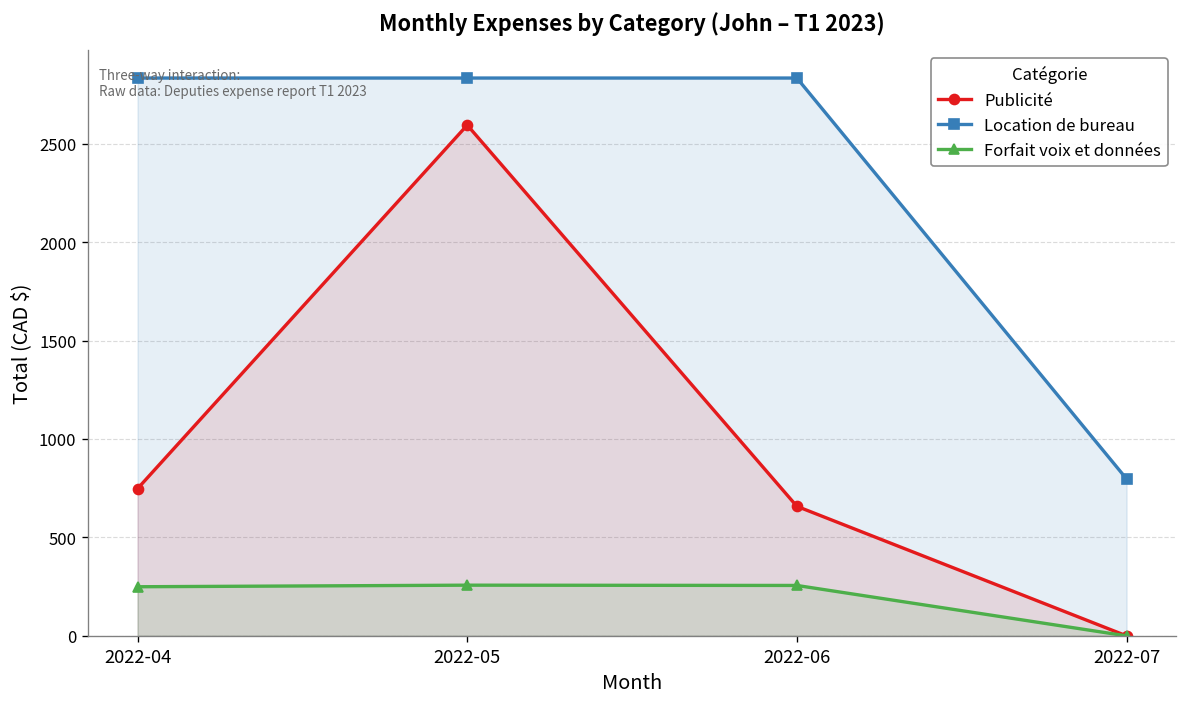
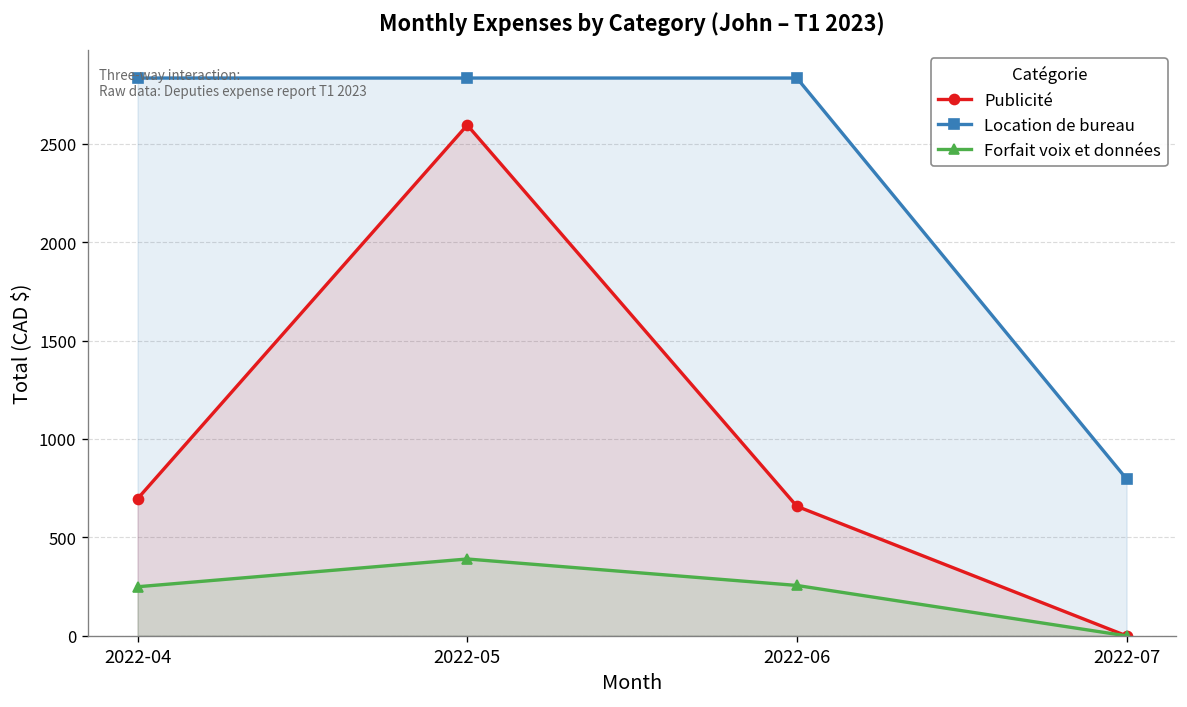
Publicité, 2022-04: 750 -> 700
Forfait voix et données, 2022-05: 260 -> 390
